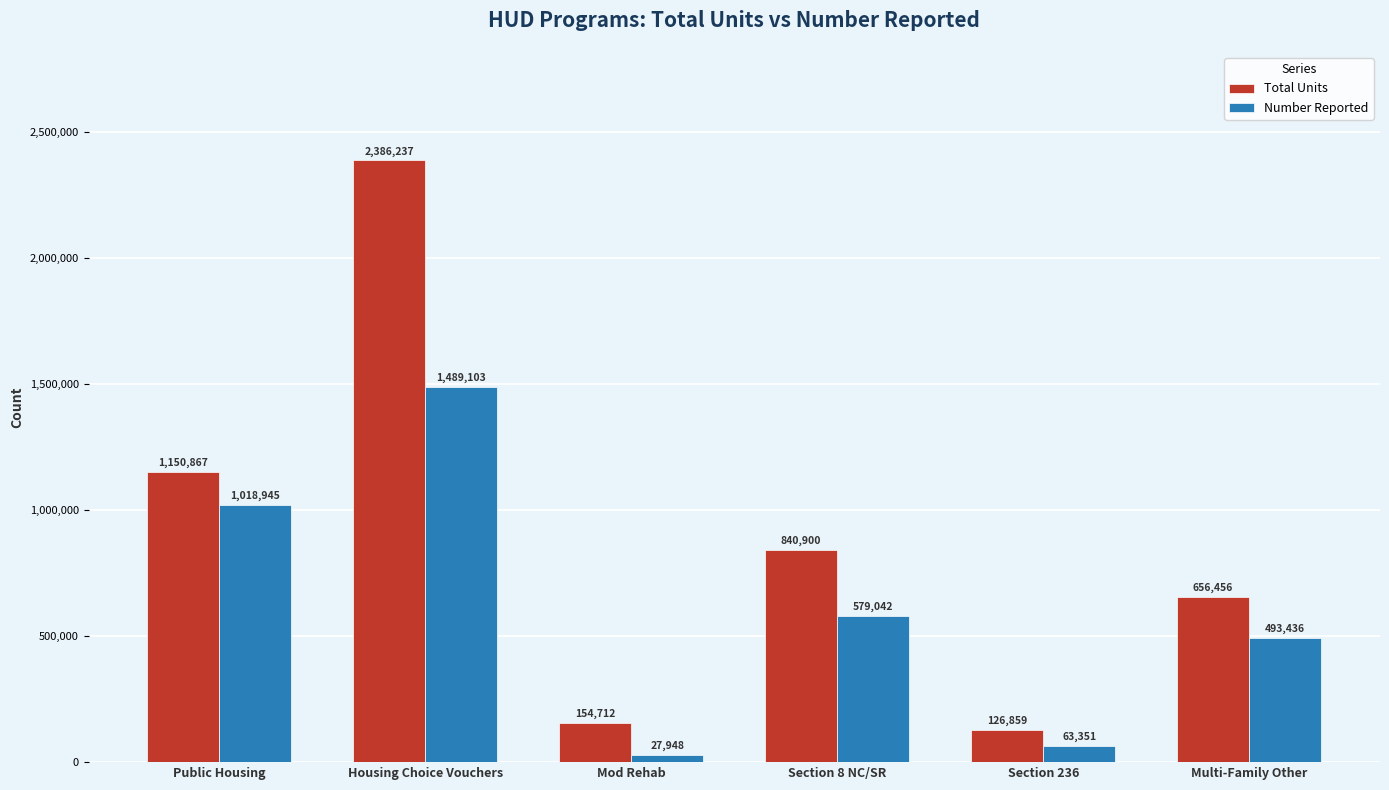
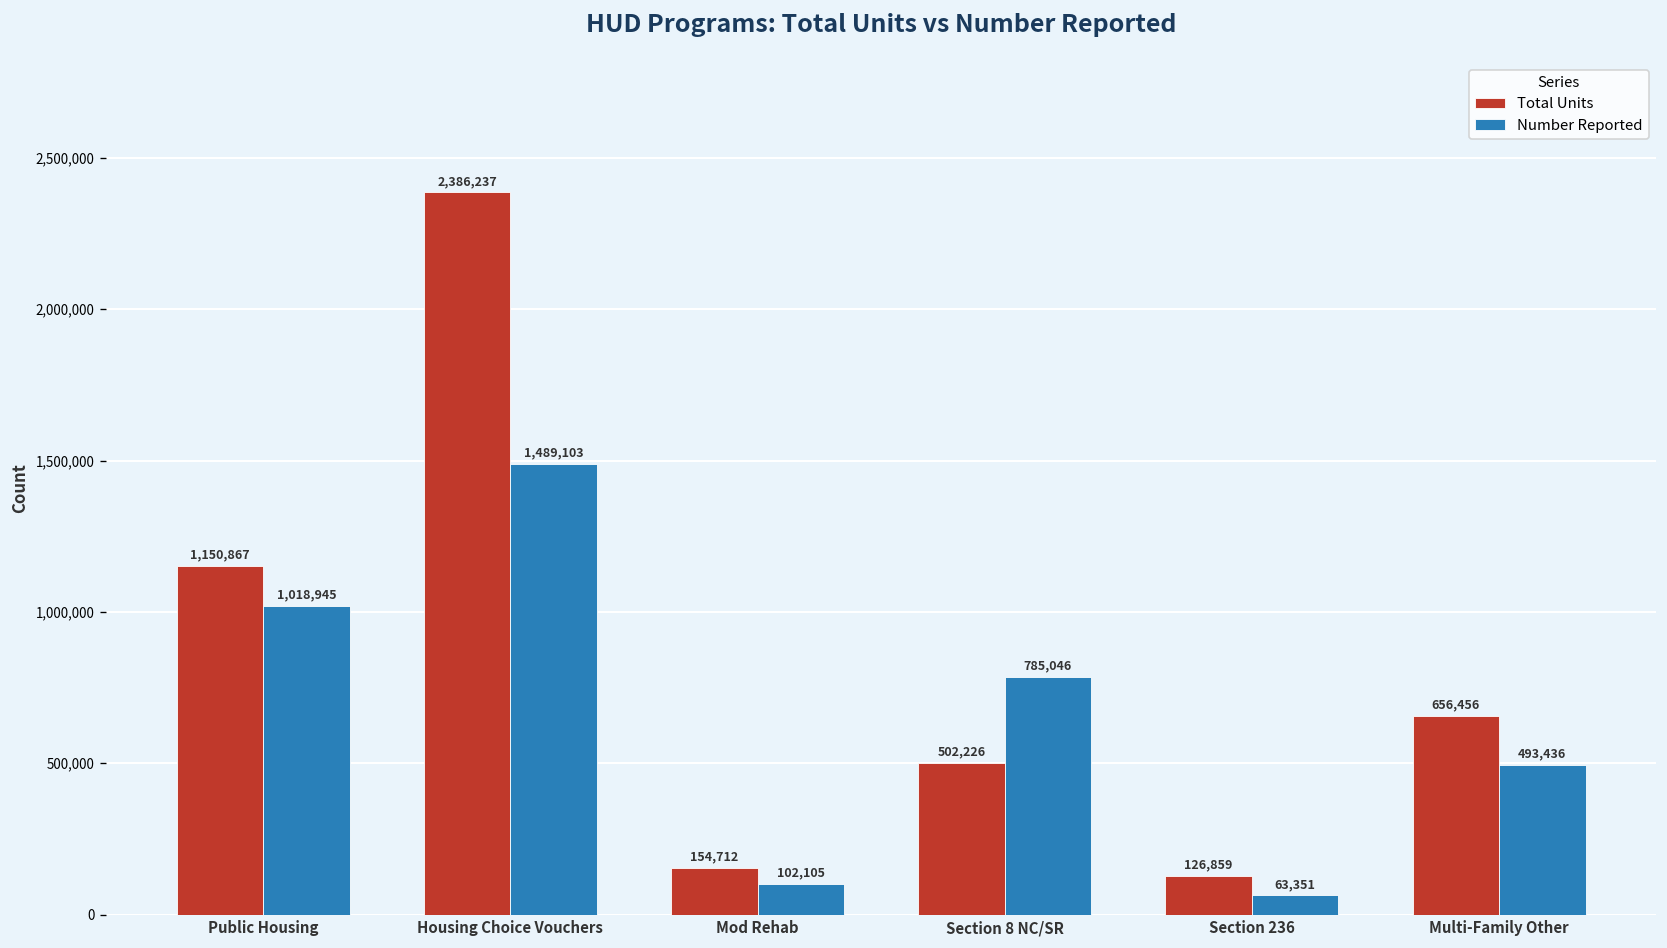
Number Reported, Mod Rehab: 27,948 -> 102,105
Total Units, Section 8 NC/SR: 840,900 -> 502,226
Number Reported, Section 8 NC/SR: 579,042 -> 785,046
